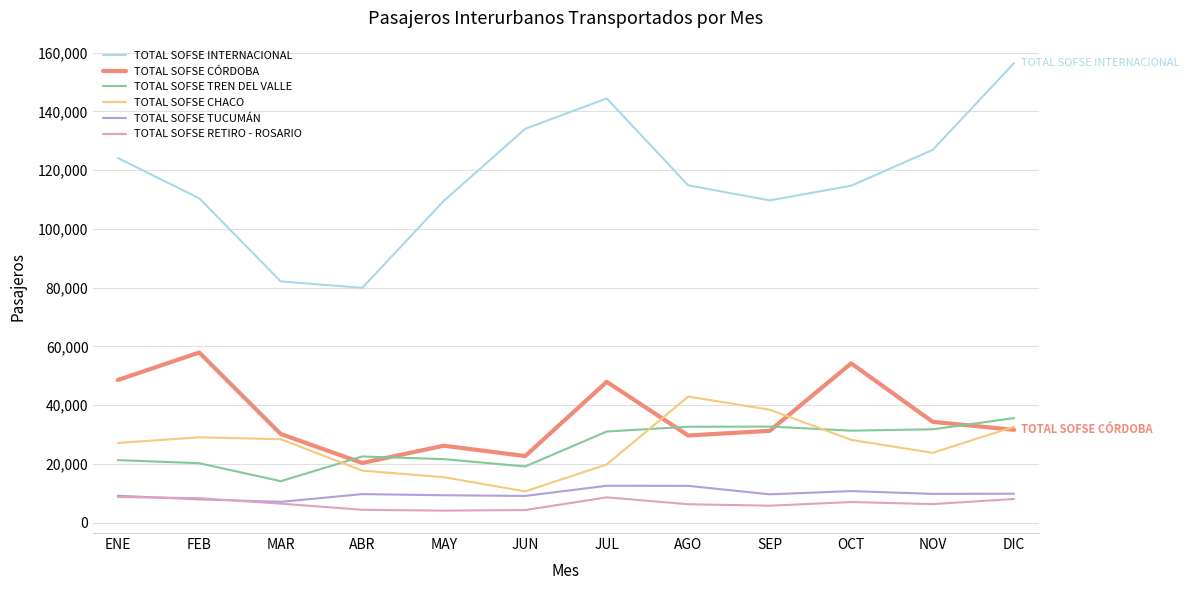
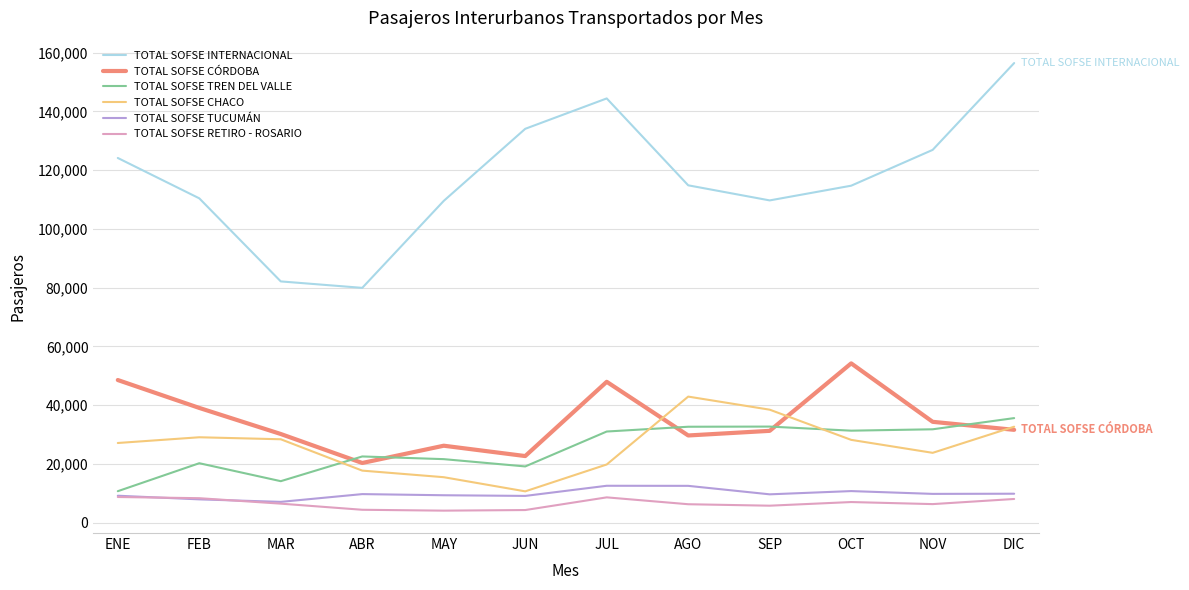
TOTAL SOFSE TREN DEL VALLE, ENE: 21,000 -> 11,000
TOTAL SOFSE CÓRDOBA, FEB: 58,000 -> 39,000
